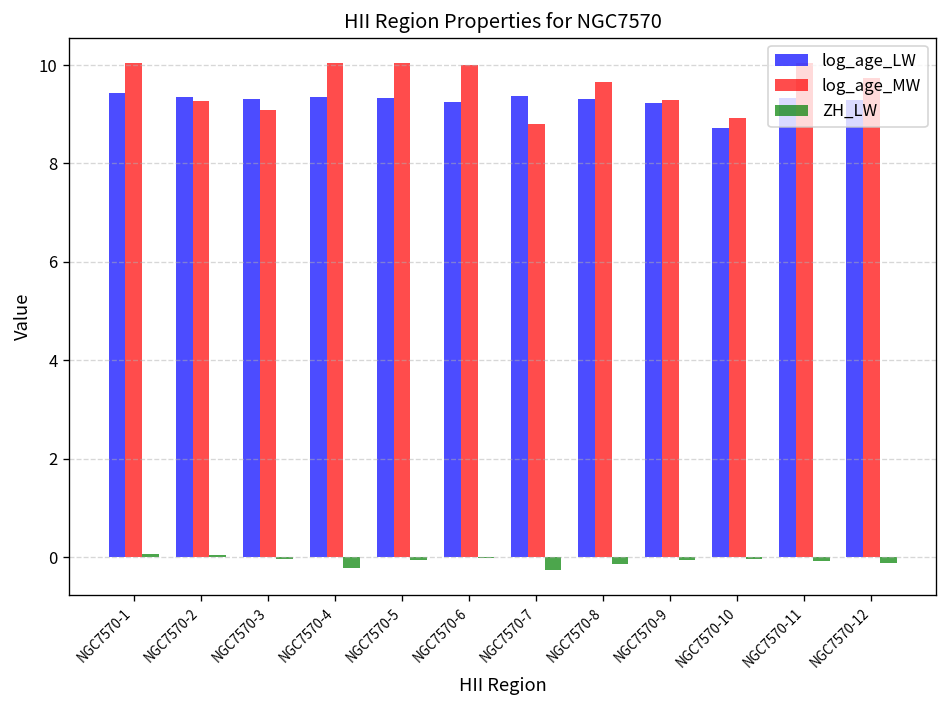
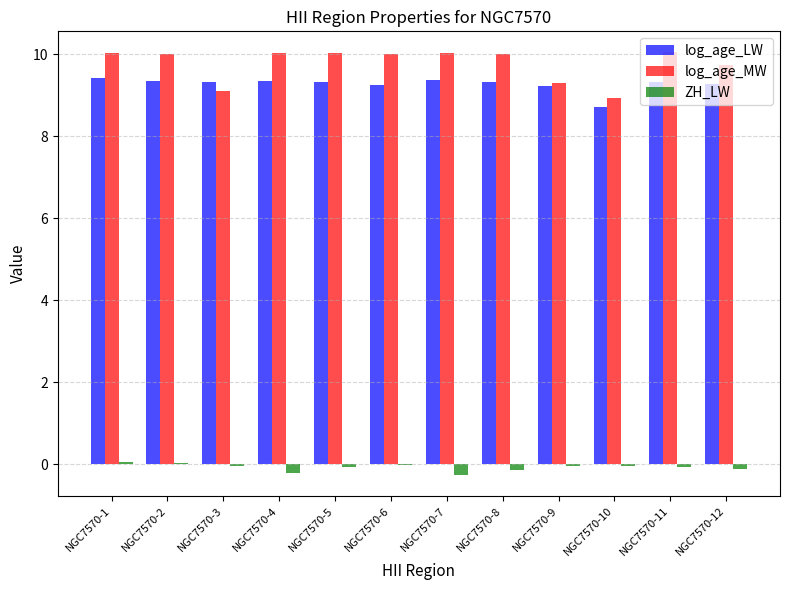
log_age_MW, NGC7570-2: 9.3 -> 10.0
log_age_MW, NGC7570-7: 8.8 -> 10.0
log_age_MW, NGC7570-8: 9.7 -> 10.0
